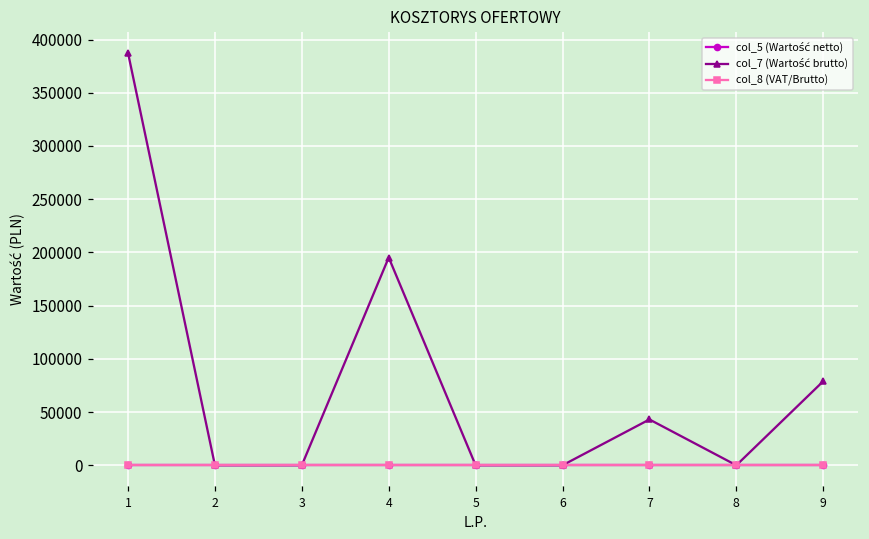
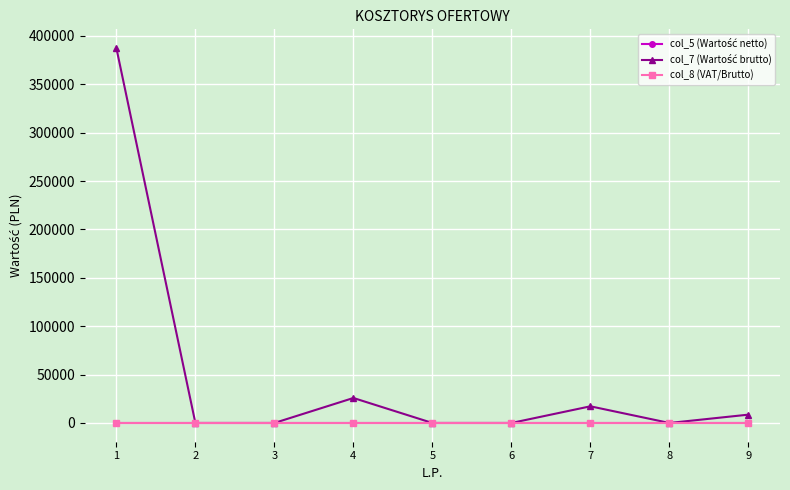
col_7 (Wartość brutto), 4: 200000 -> 30000
col_7 (Wartość brutto), 7: 40000 -> 20000
col_7 (Wartość brutto), 9: 80000 -> 10000
